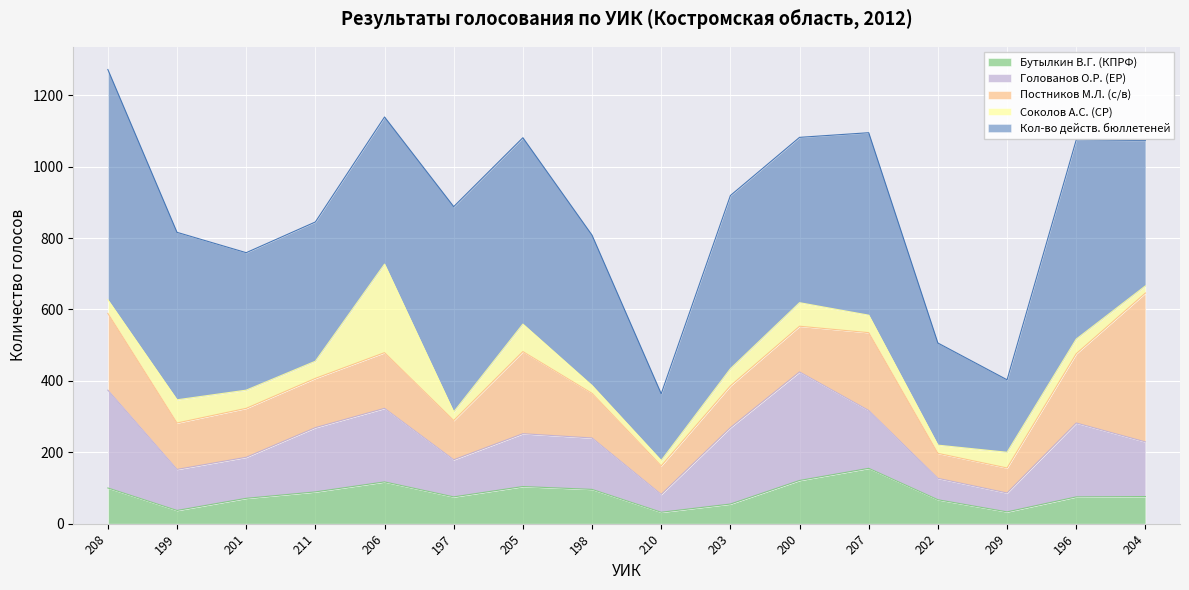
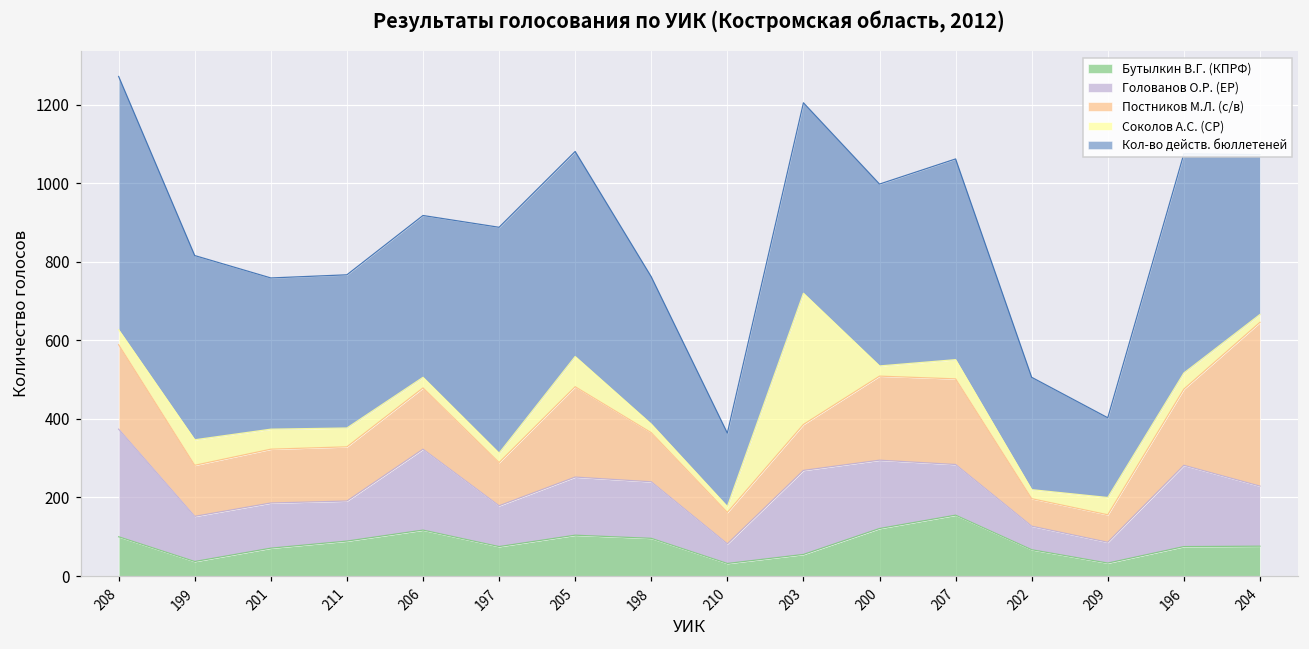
Голованов О.Р. (ЕР), 211: 180 -> 100
Соколов А.С. (СР), 206: 250 -> 30
Кол-во действ. бюллетеней, 198: 420 -> 380
Соколов А.С. (СР), 203: 50 -> 330
Голованов О.Р. (ЕР), 200: 300 -> 170
Постников М.Л. (с/в), 200: 130 -> 210
Соколов А.С. (СР), 200: 70 -> 30
Голованов О.Р. (ЕР), 207: 160 -> 130
